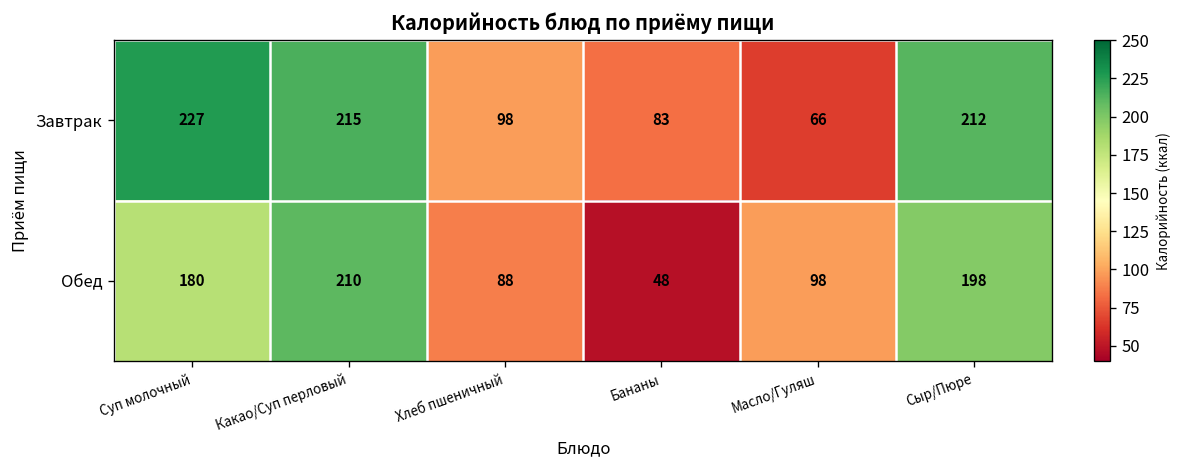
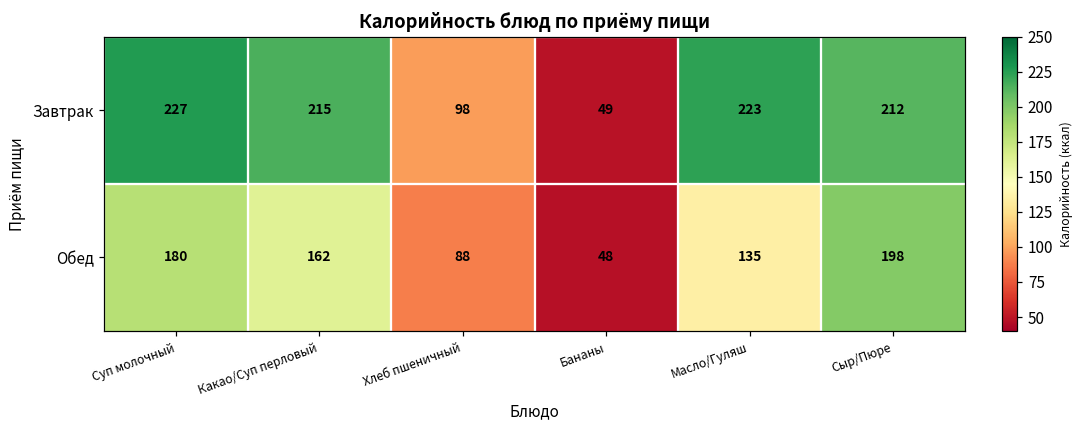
Завтрак, Бананы: 83 -> 49
Завтрак, Масло/Гуляш: 66 -> 223
Обед, Какао/Суп перловый: 210 -> 162
Обед, Масло/Гуляш: 98 -> 135
